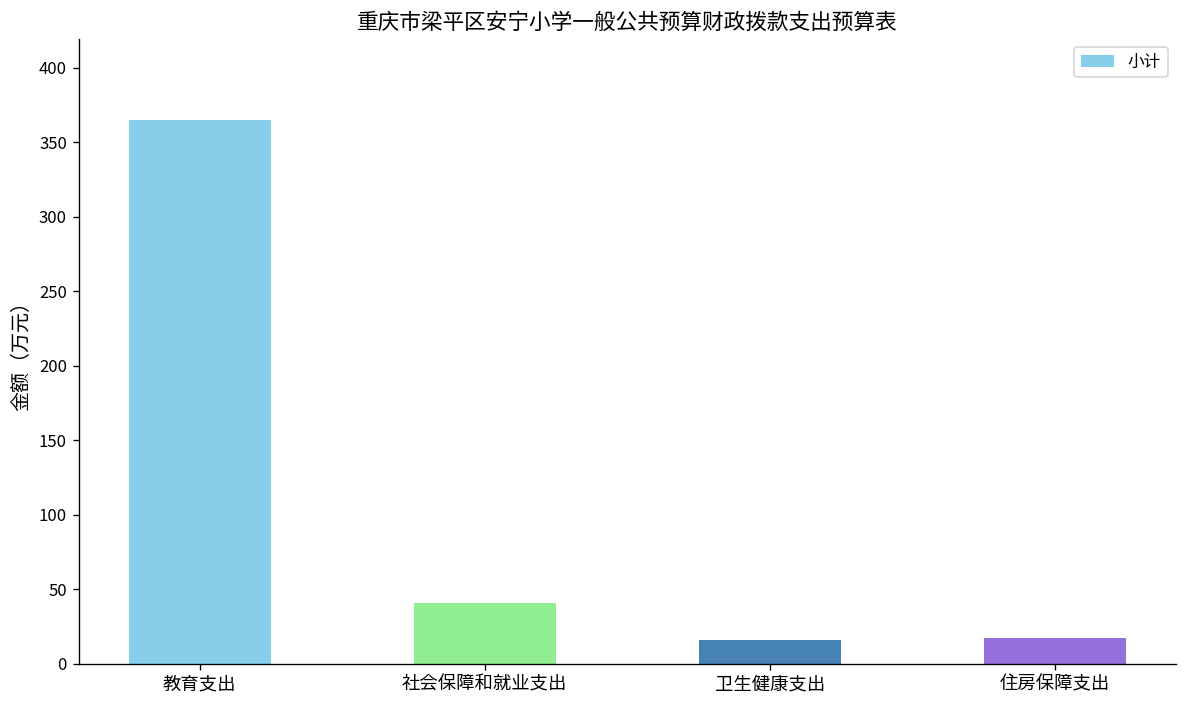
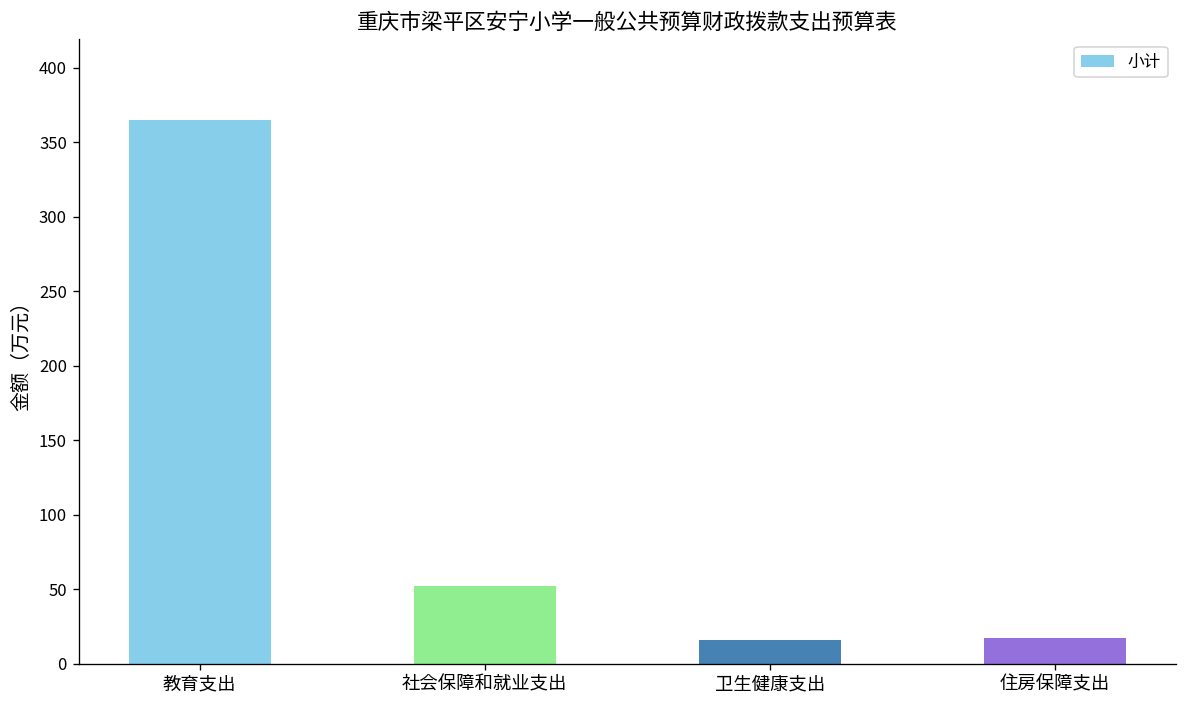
社会保障和就业支出: 41 -> 52
